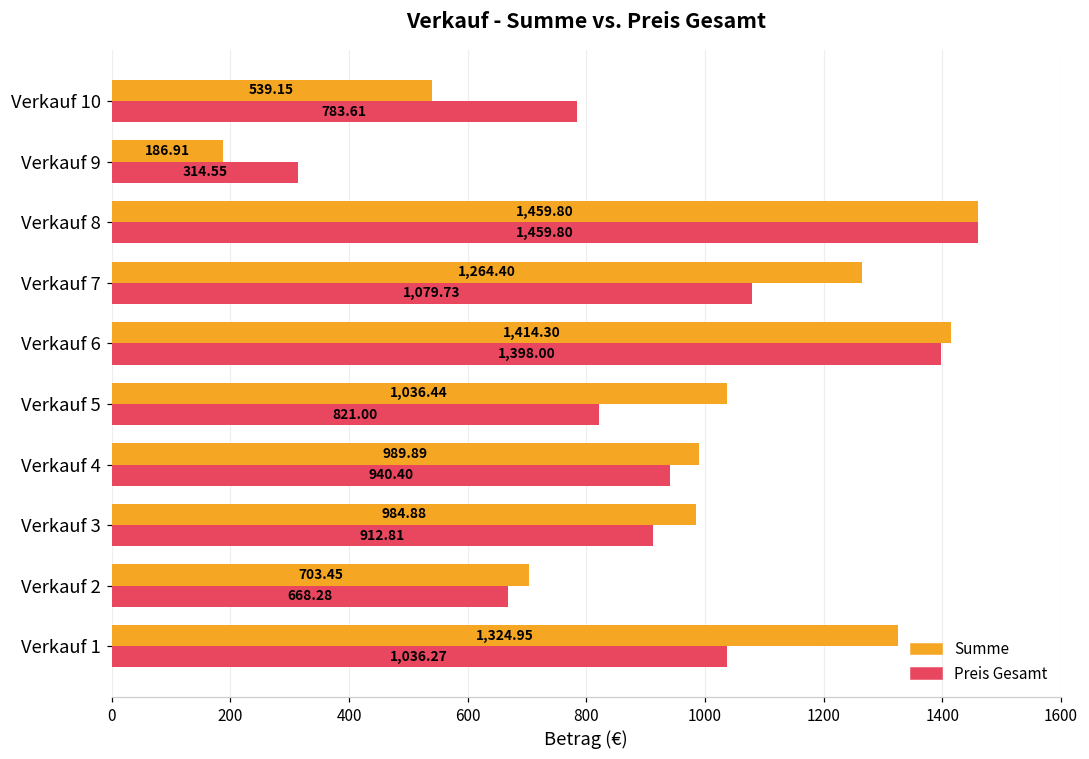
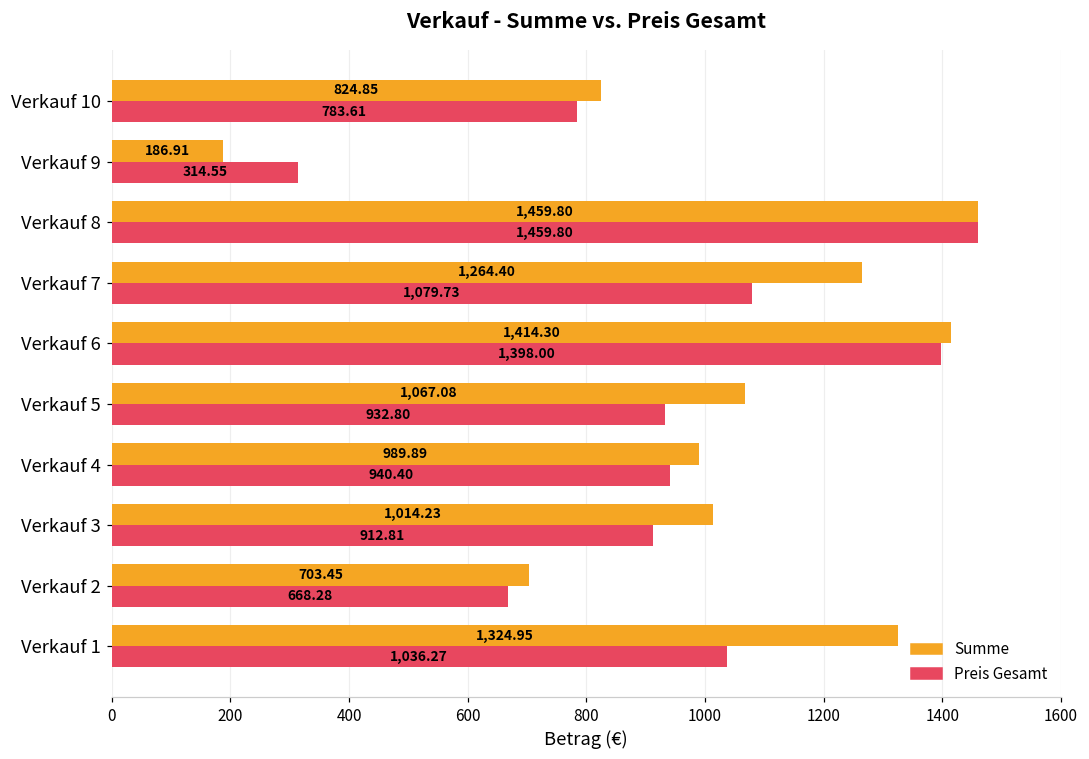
Summe, Verkauf 10: 539.15 -> 824.85
Summe, Verkauf 5: 1,036.44 -> 1,067.08
Preis Gesamt, Verkauf 5: 821.00 -> 932.80
Summe, Verkauf 3: 984.88 -> 1,014.23
